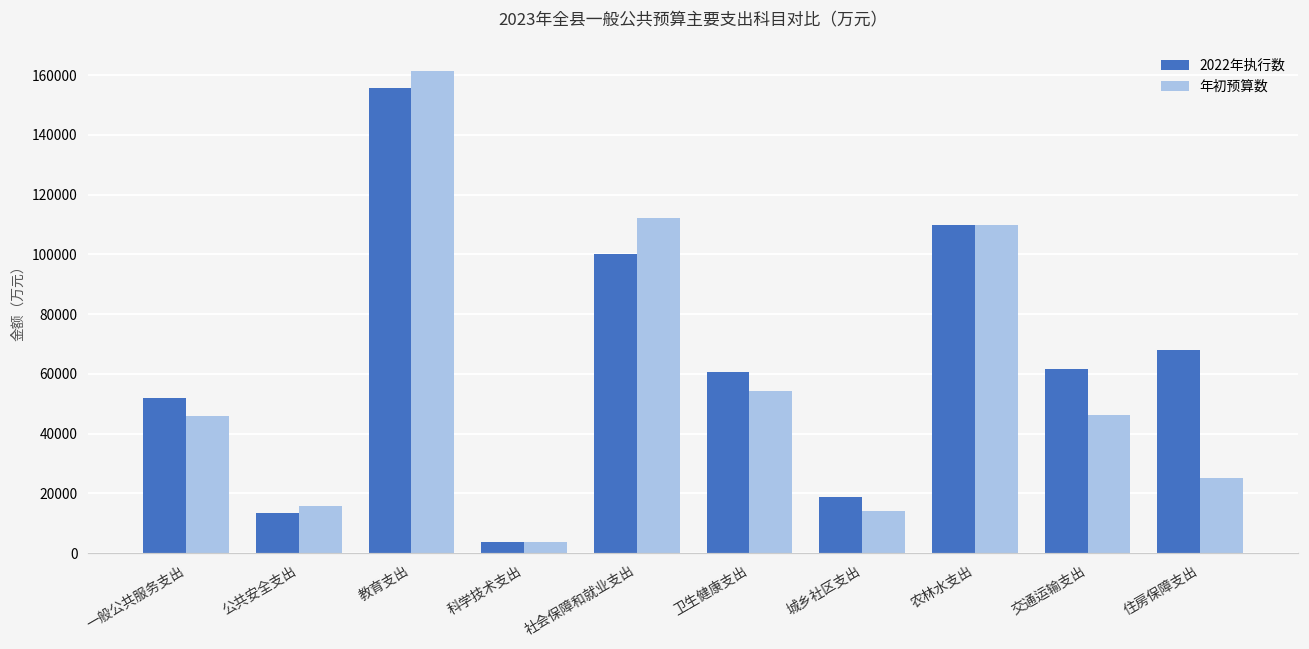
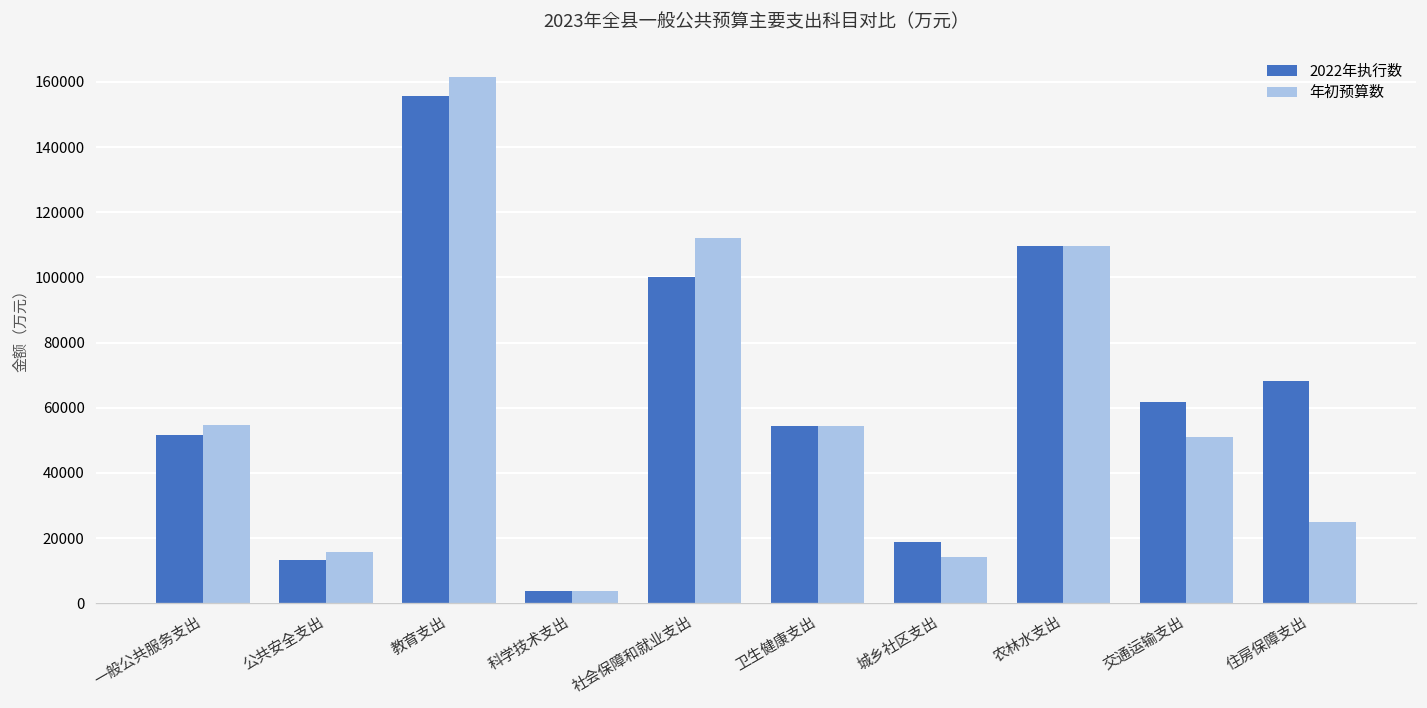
年初预算数, 一般公共服务支出: 46000 -> 55000
2022年执行数, 卫生健康支出: 61000 -> 54000
年初预算数, 交通运输支出: 46000 -> 51000
